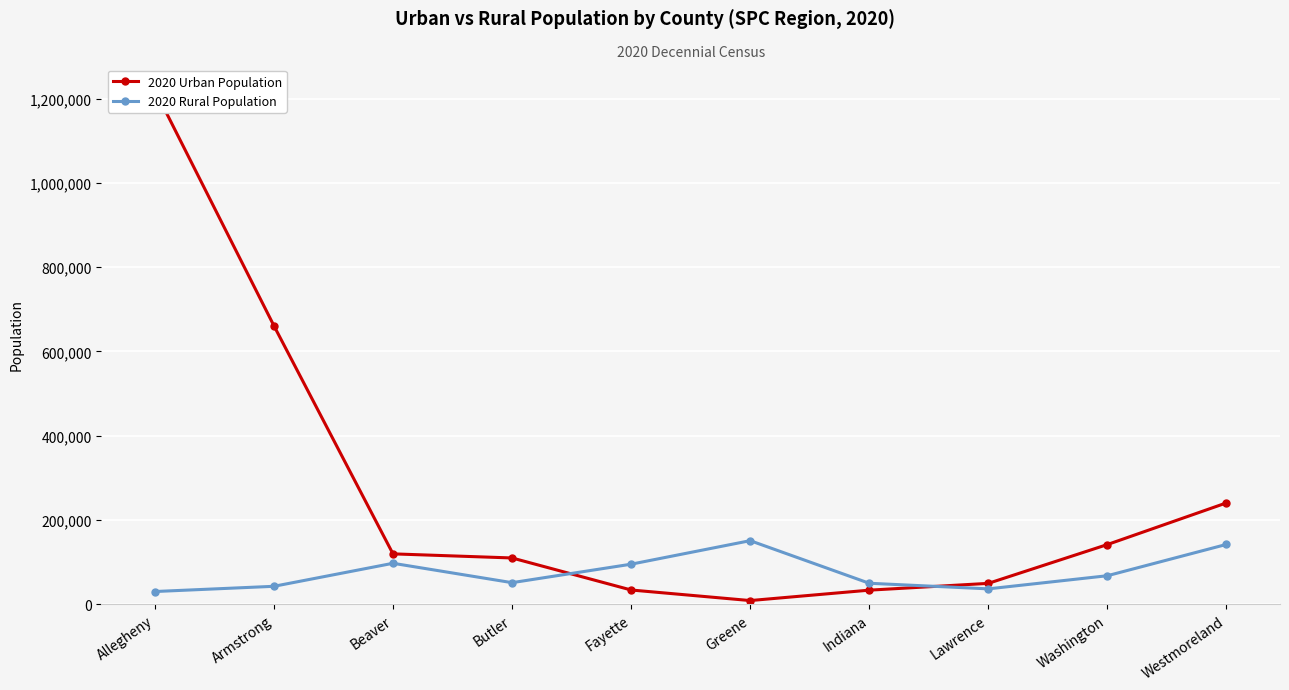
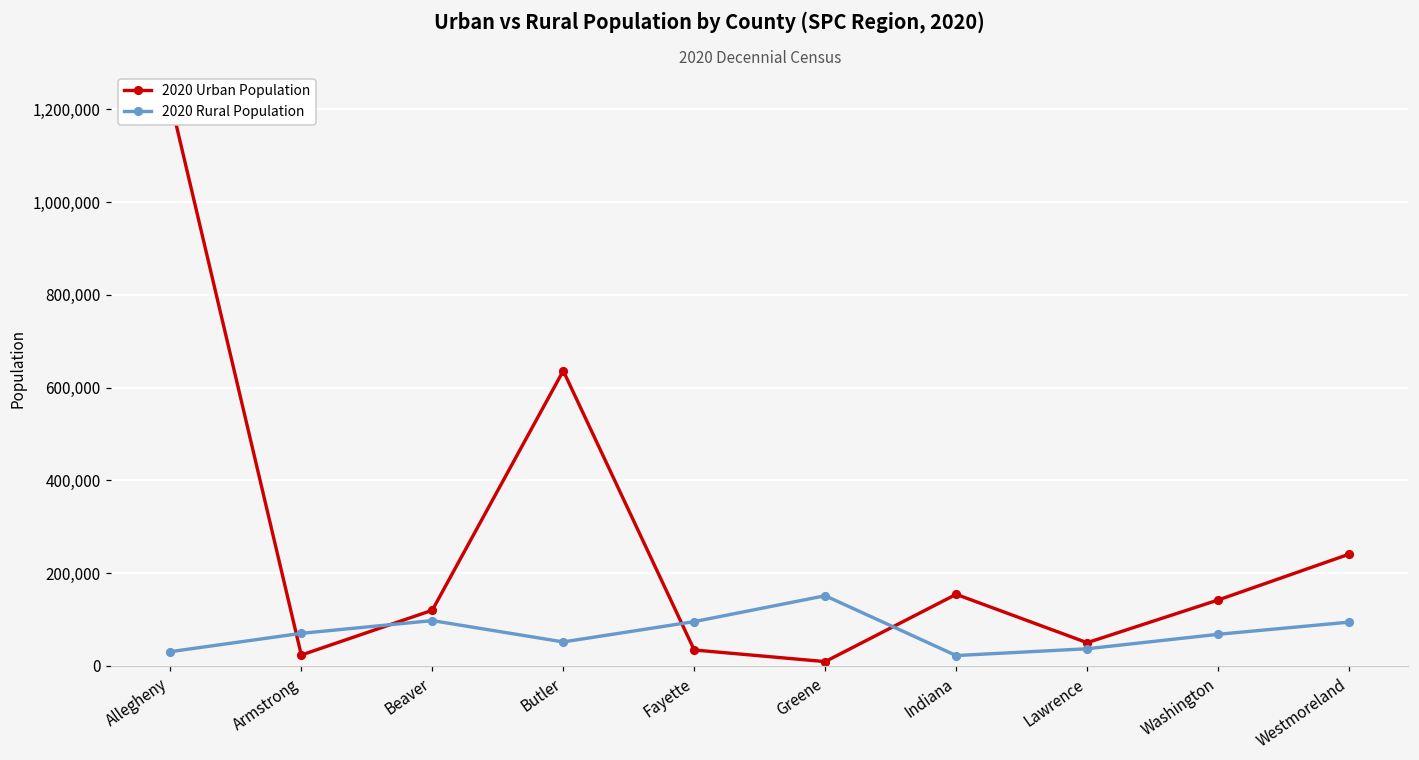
2020 Urban Population, Armstrong: 660,000 -> 20,000
2020 Rural Population, Armstrong: 40,000 -> 70,000
2020 Urban Population, Butler: 110,000 -> 640,000
2020 Urban Population, Indiana: 30,000 -> 150,000
2020 Rural Population, Indiana: 50,000 -> 20,000
2020 Rural Population, Westmoreland: 140,000 -> 90,000
